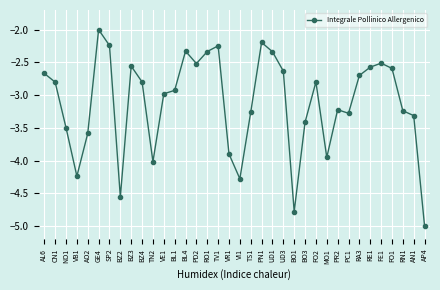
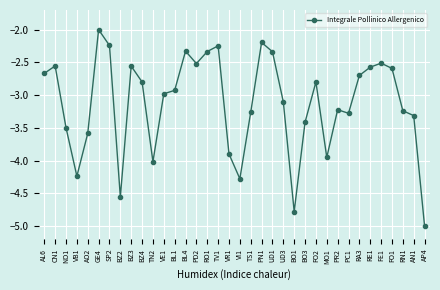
CN1: -2.8 -> -2.6
UD3: -2.6 -> -3.1
